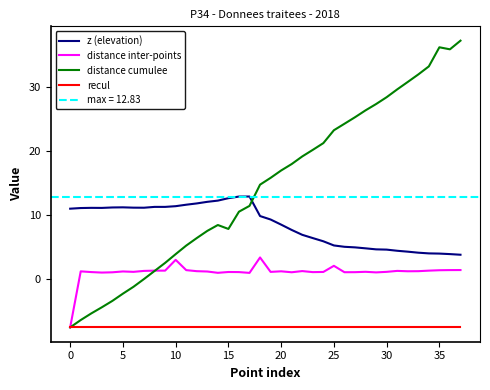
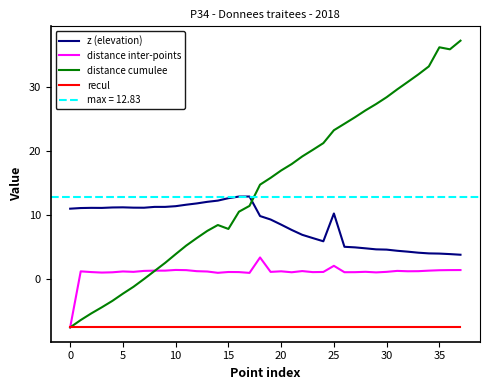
distance inter-points, 10: 3 -> 1
z (elevation), 25: 5 -> 10
